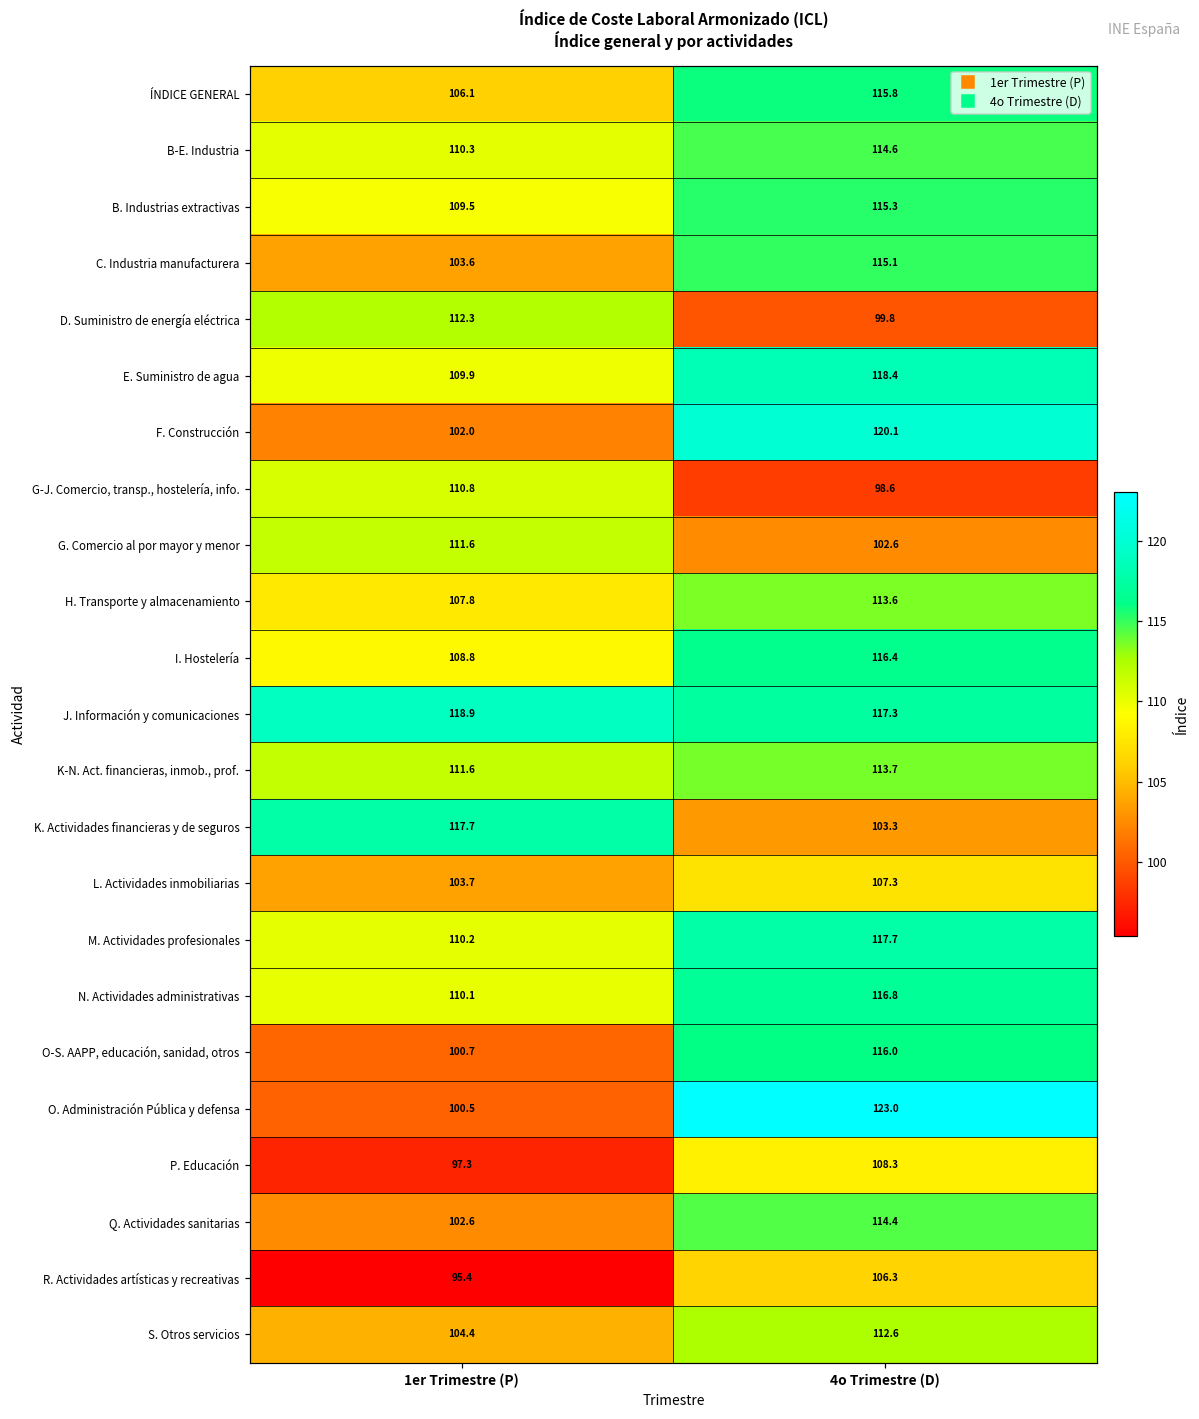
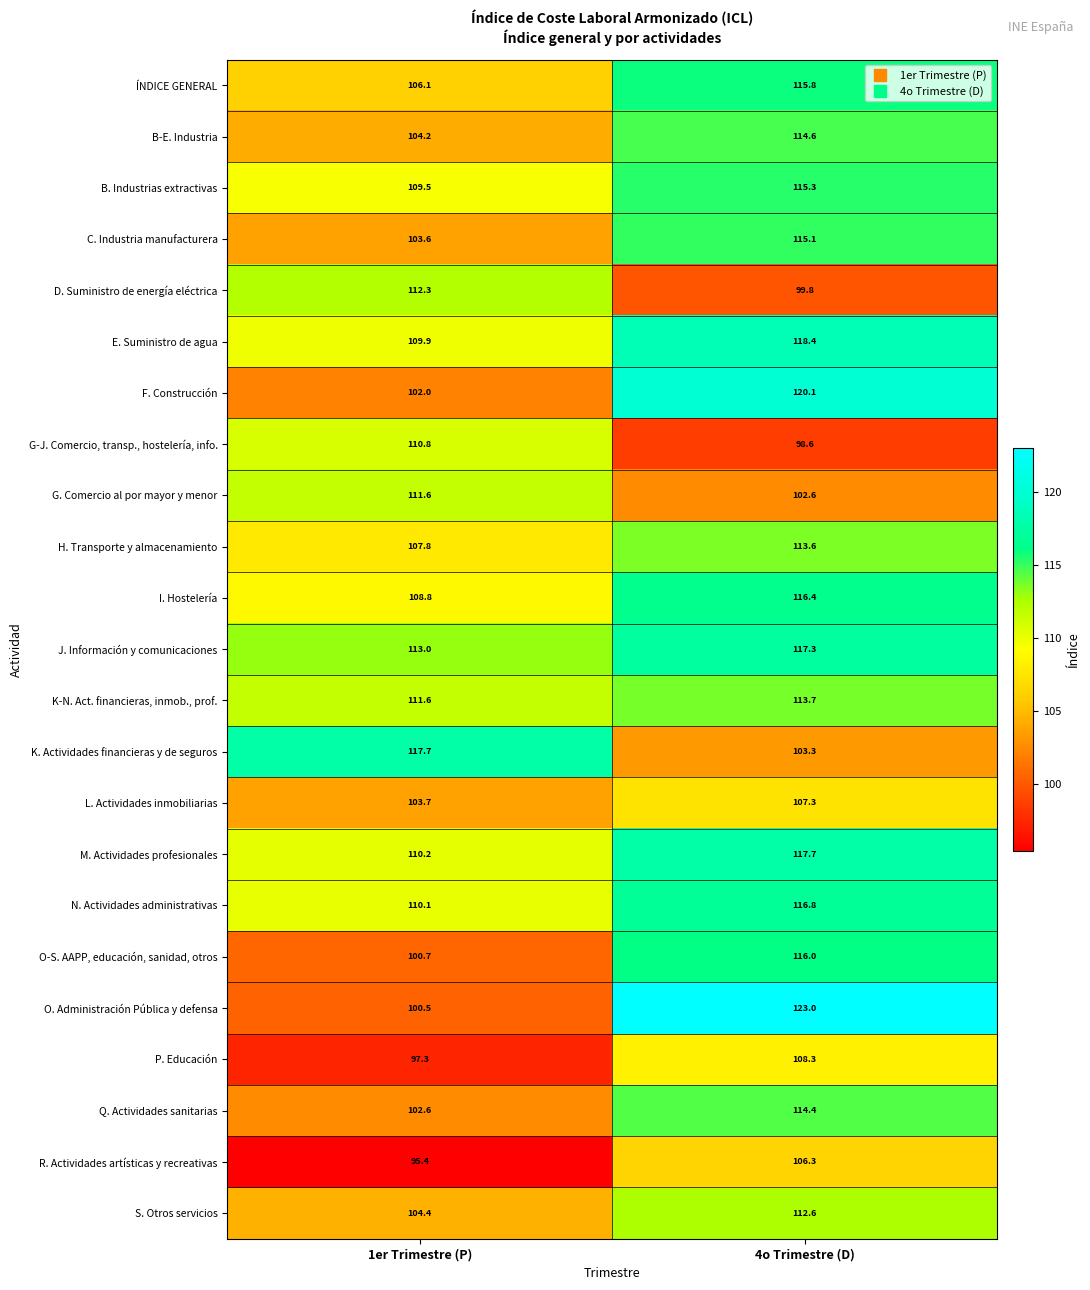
B-E. Industria, 1er Trimestre (P): 110.3 -> 104.2
J. Información y comunicaciones, 1er Trimestre (P): 118.9 -> 113.0
